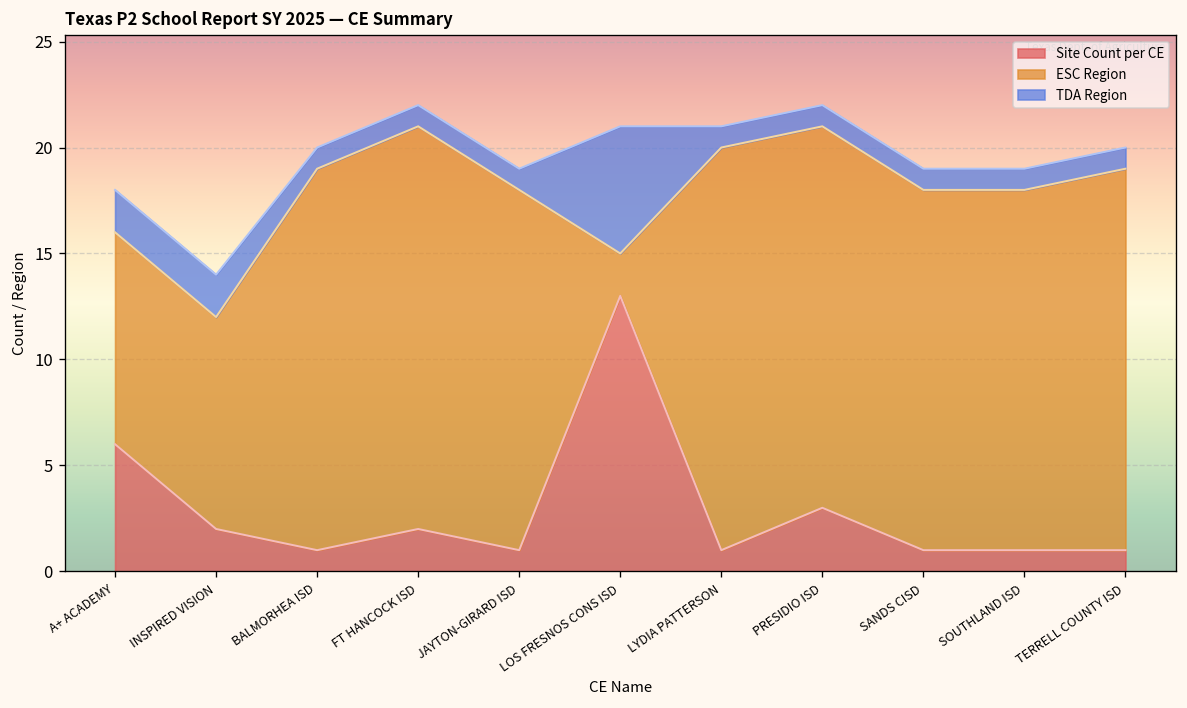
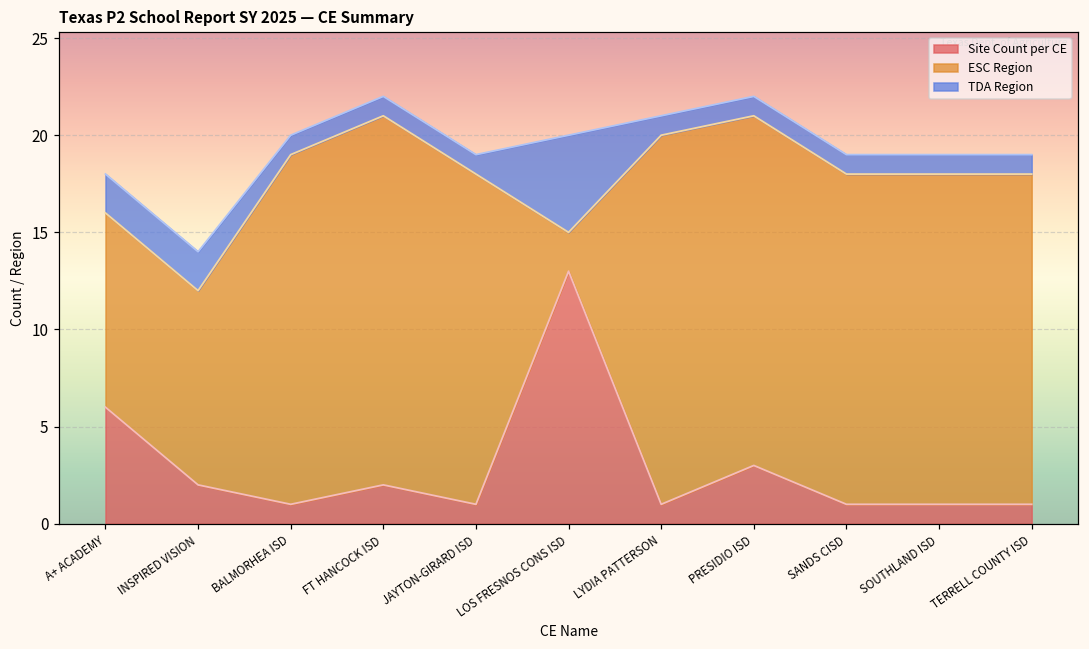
TDA Region, LOS FRESNOS CONS ISD: 6 -> 5
ESC Region, TERRELL COUNTY ISD: 18 -> 17
